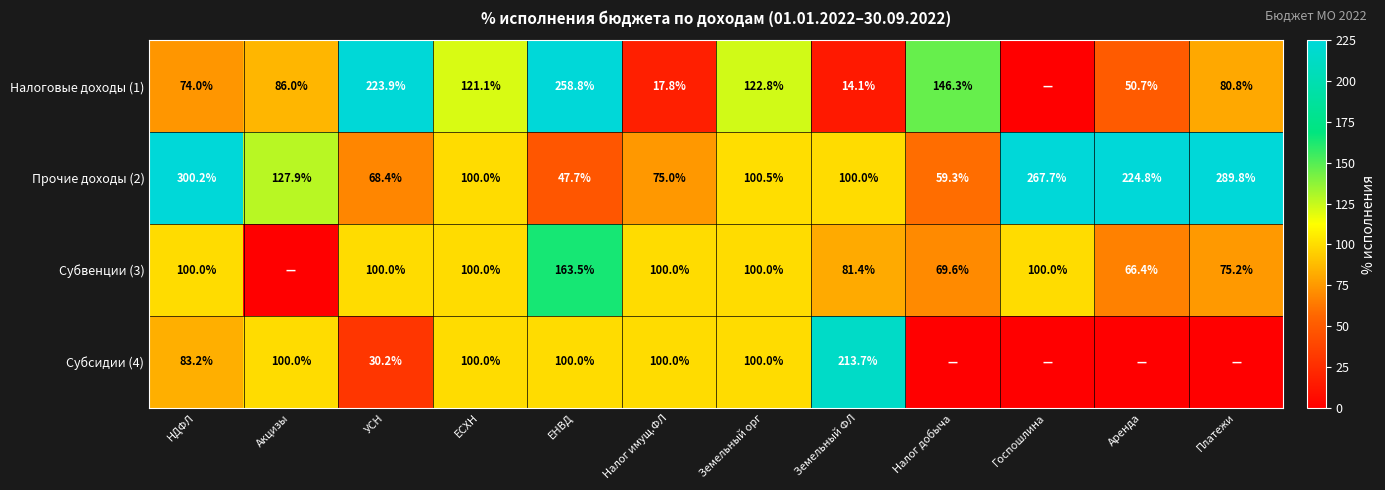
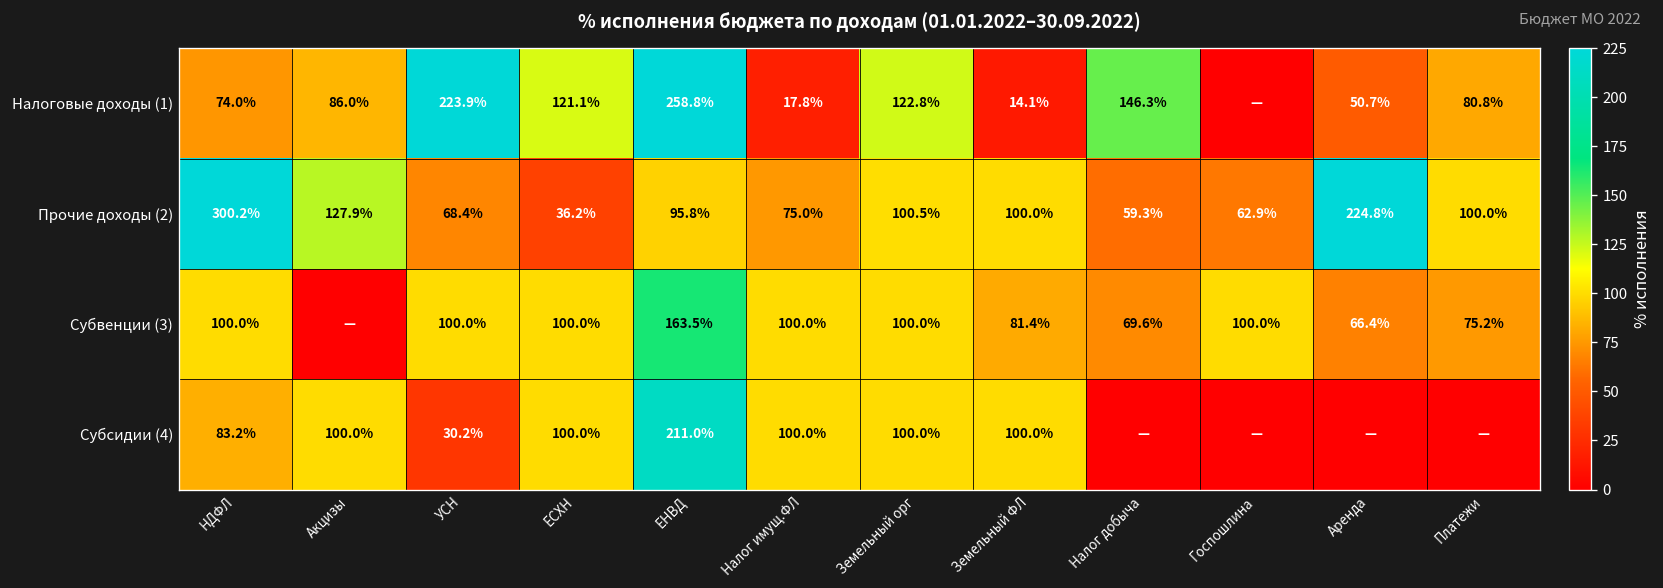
Прочие доходы (2), ЕСХН: 100.0% -> 36.2%
Прочие доходы (2), ЕНВД: 47.7% -> 95.8%
Прочие доходы (2), Госпошлина: 267.7% -> 62.9%
Прочие доходы (2), Платежи: 289.8% -> 100.0%
Субсидии (4), ЕНВД: 100.0% -> 211.0%
Субсидии (4), Земельный ФЛ: 213.7% -> 100.0%
